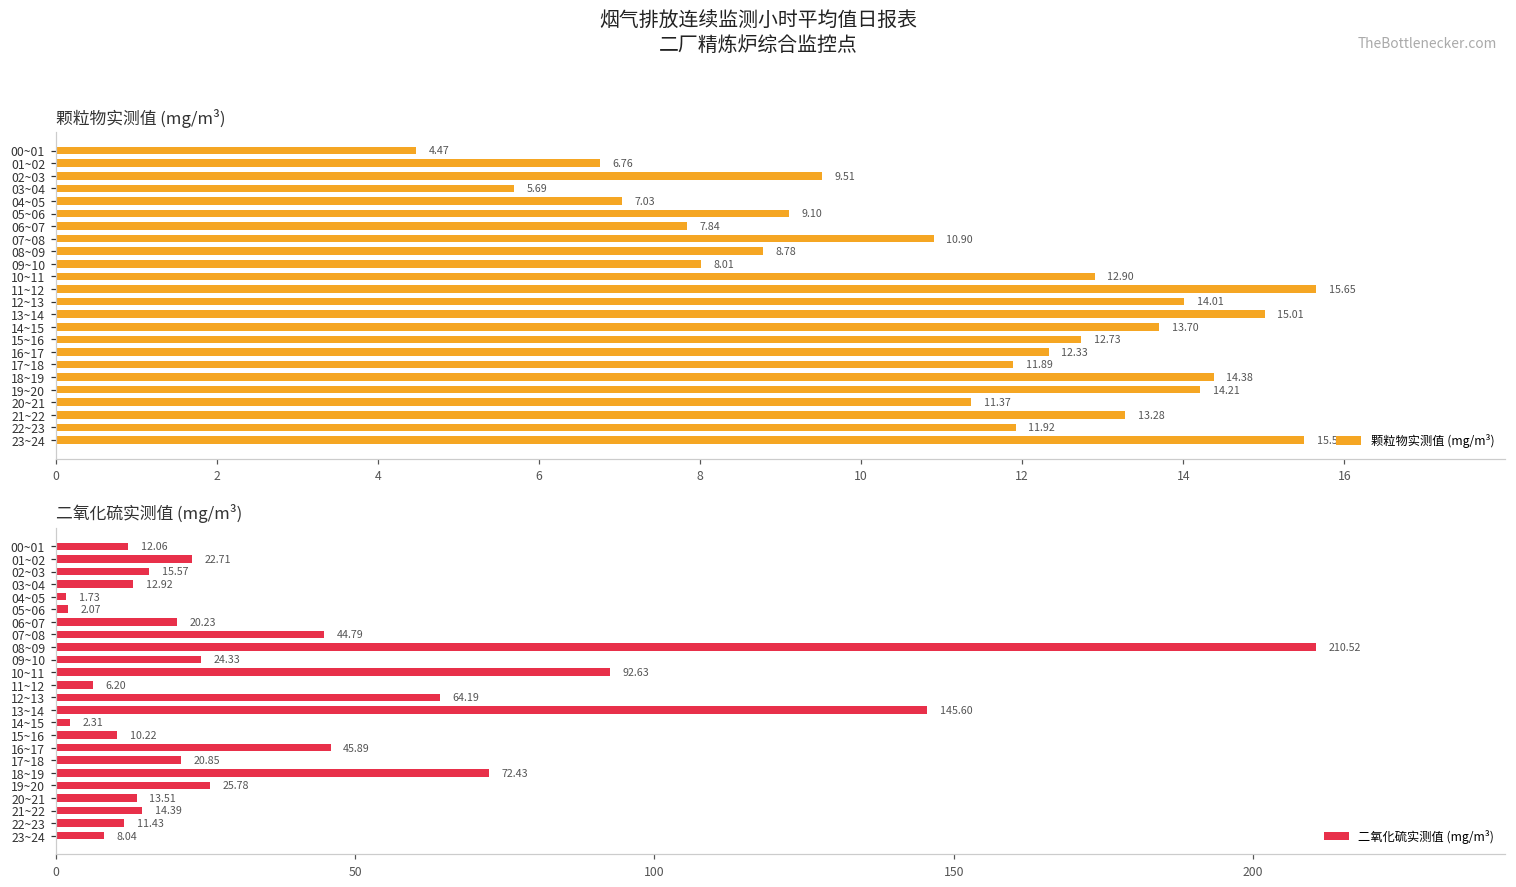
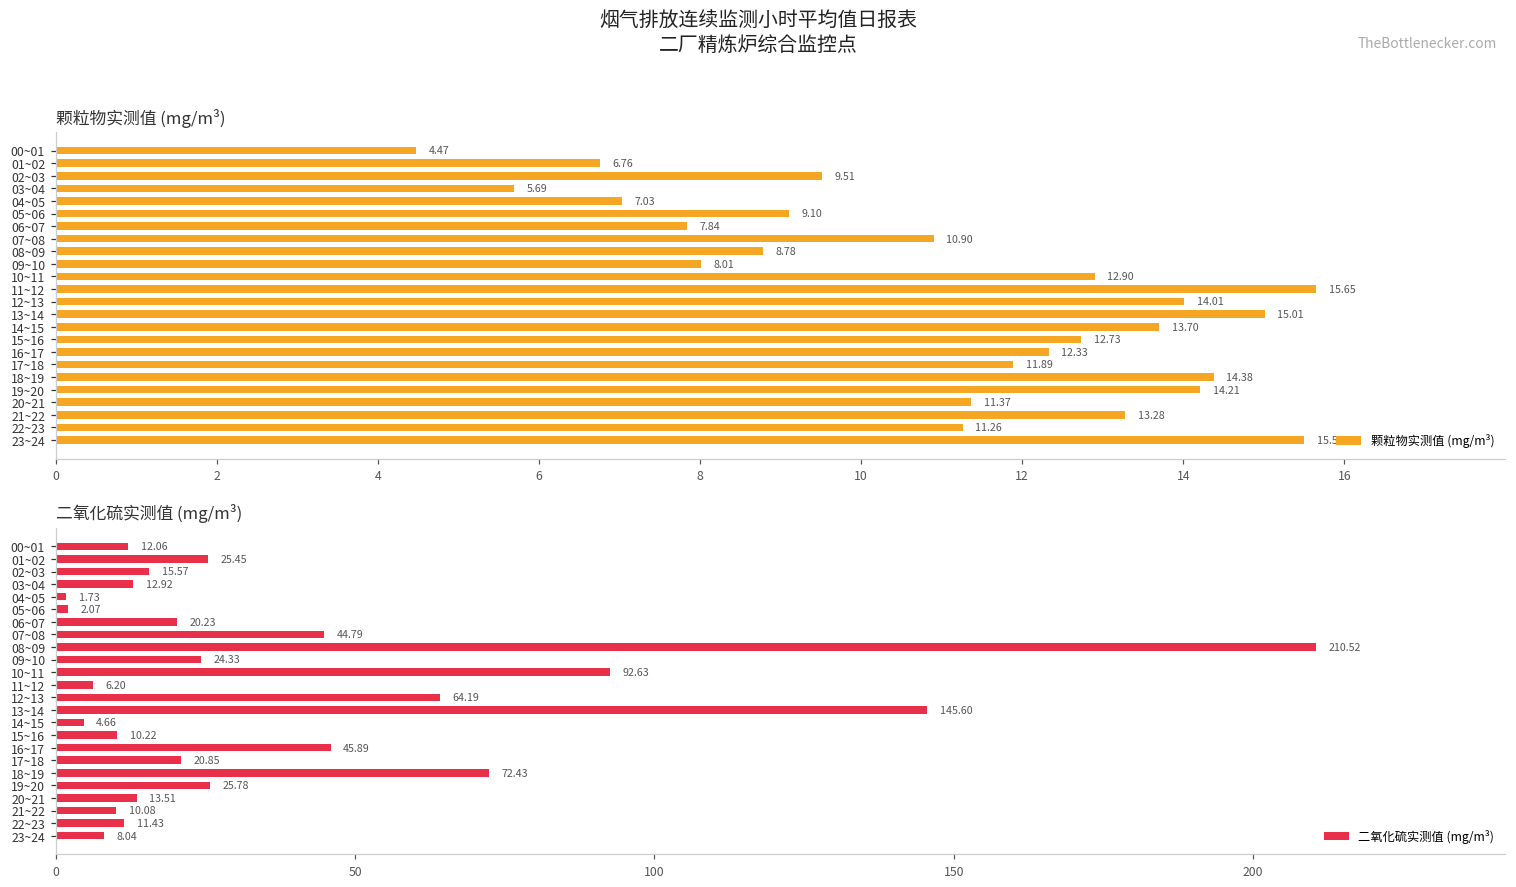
颗粒物实测值 (mg/m³), 22~23: 11.92 -> 11.26
二氧化硫实测值 (mg/m³), 01~02: 22.71 -> 25.45
二氧化硫实测值 (mg/m³), 14~15: 2.31 -> 4.66
二氧化硫实测值 (mg/m³), 21~22: 14.39 -> 10.08
